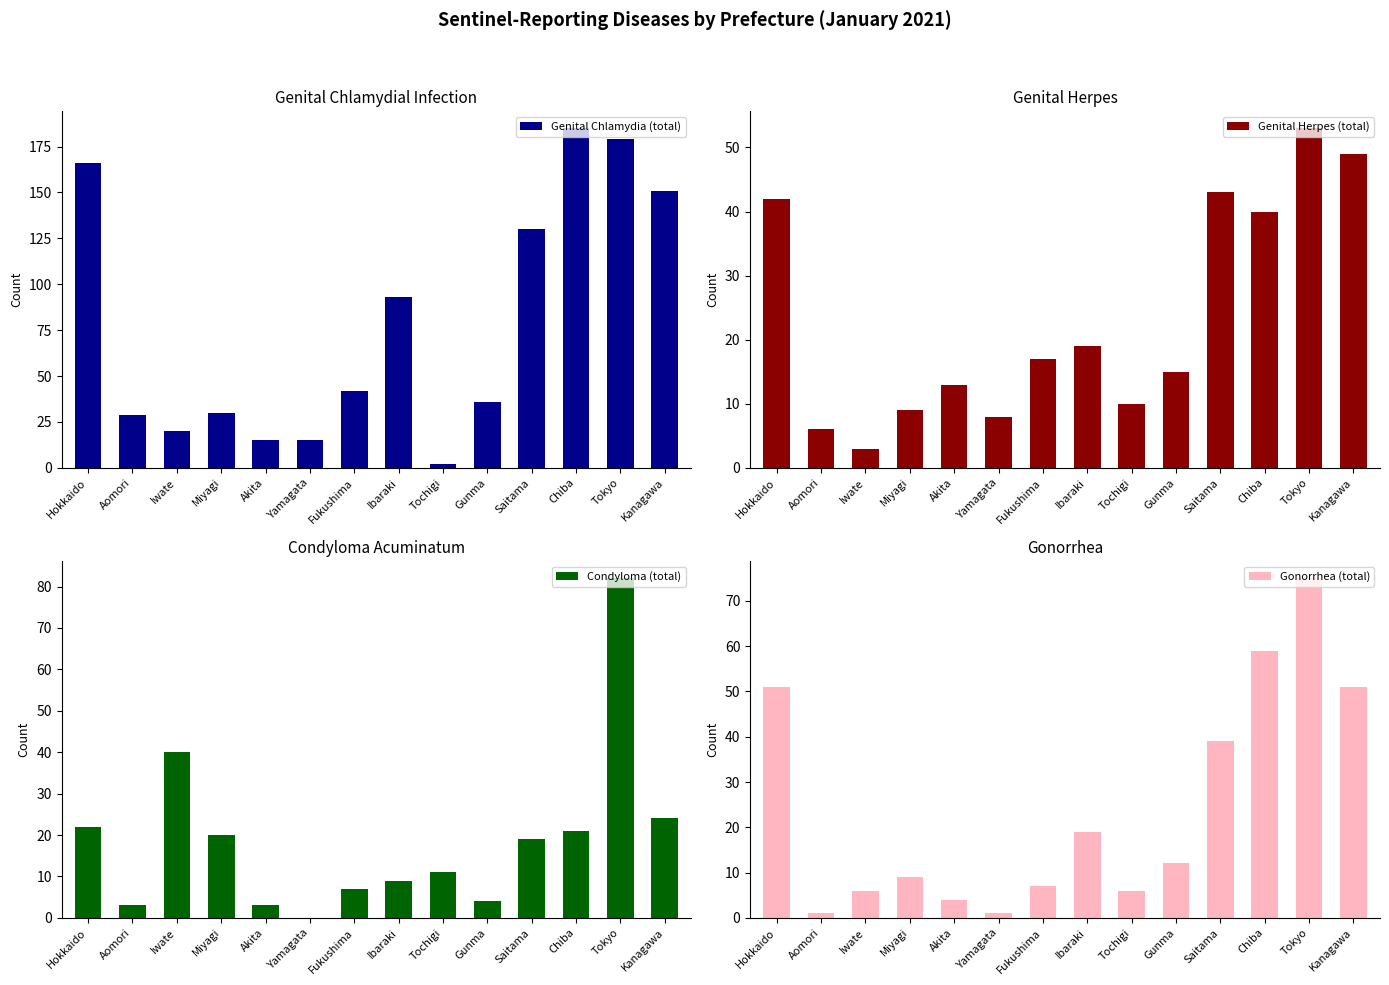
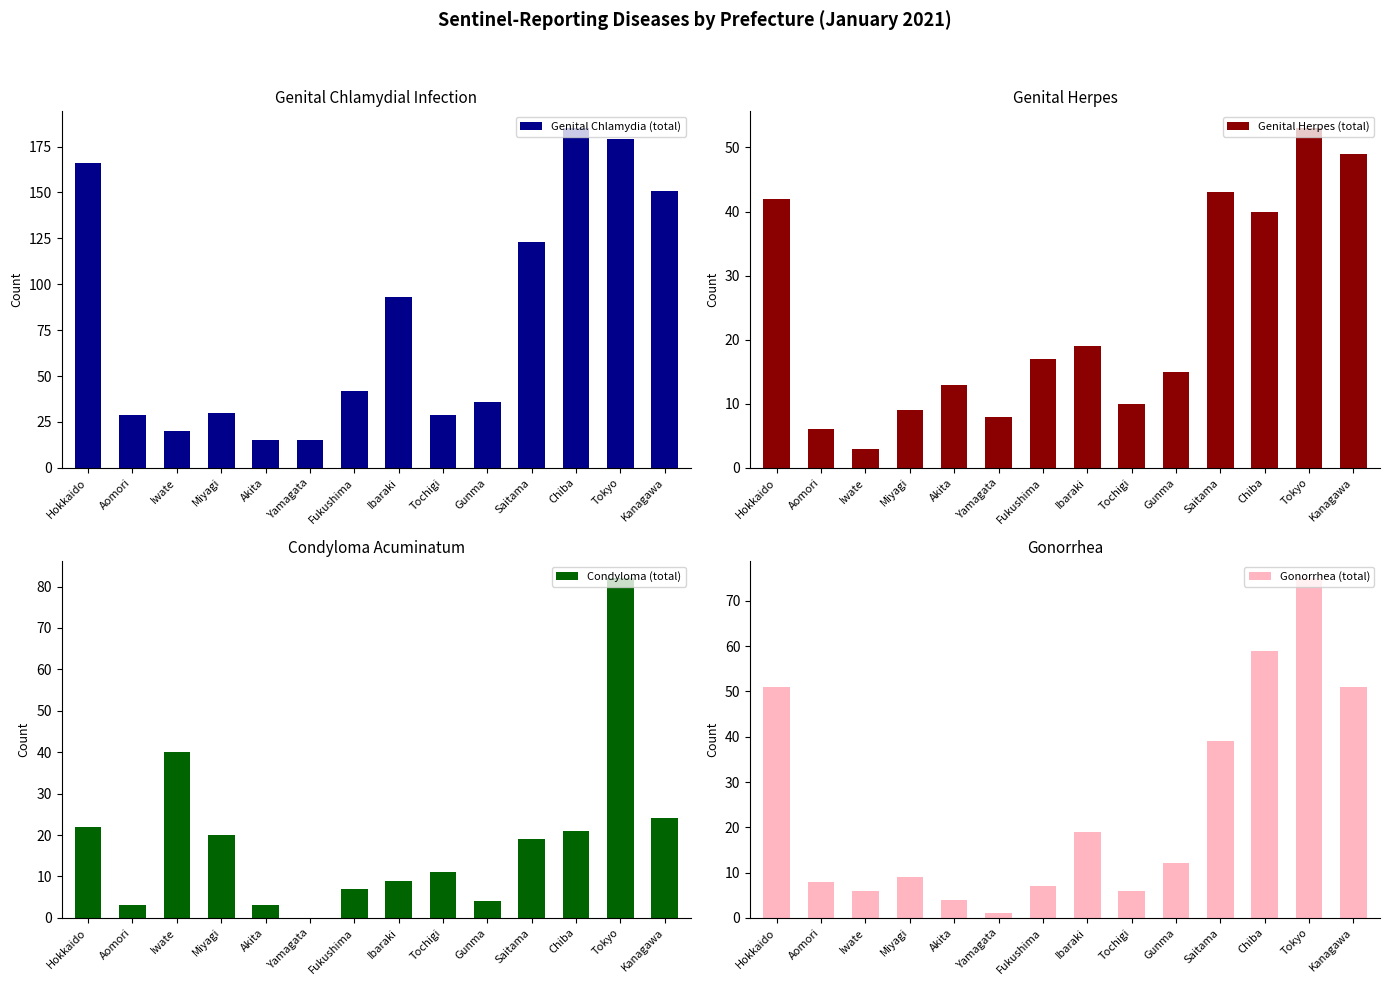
Genital Chlamydial Infection, Tochigi: 2 -> 29
Genital Chlamydial Infection, Saitama: 130 -> 123
Gonorrhea, Aomori: 1 -> 8
